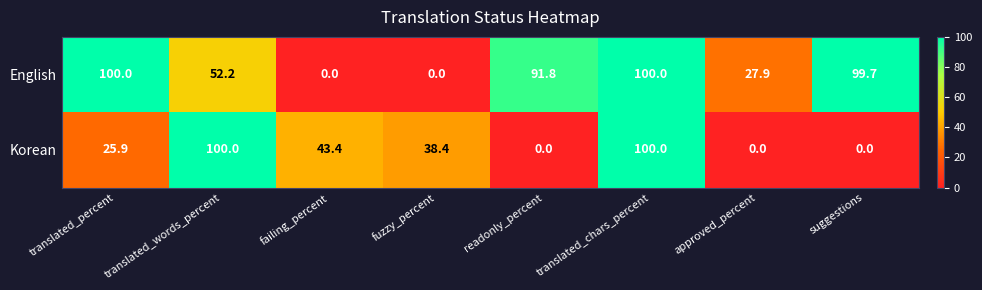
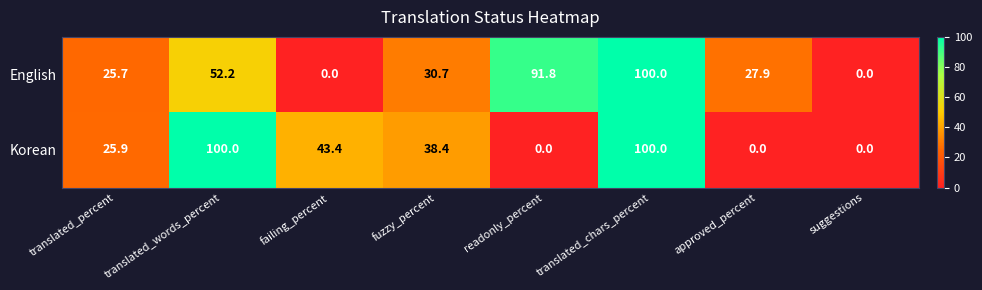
English, translated_percent: 100.0 -> 25.7
English, fuzzy_percent: 0.0 -> 30.7
English, suggestions: 99.7 -> 0.0
